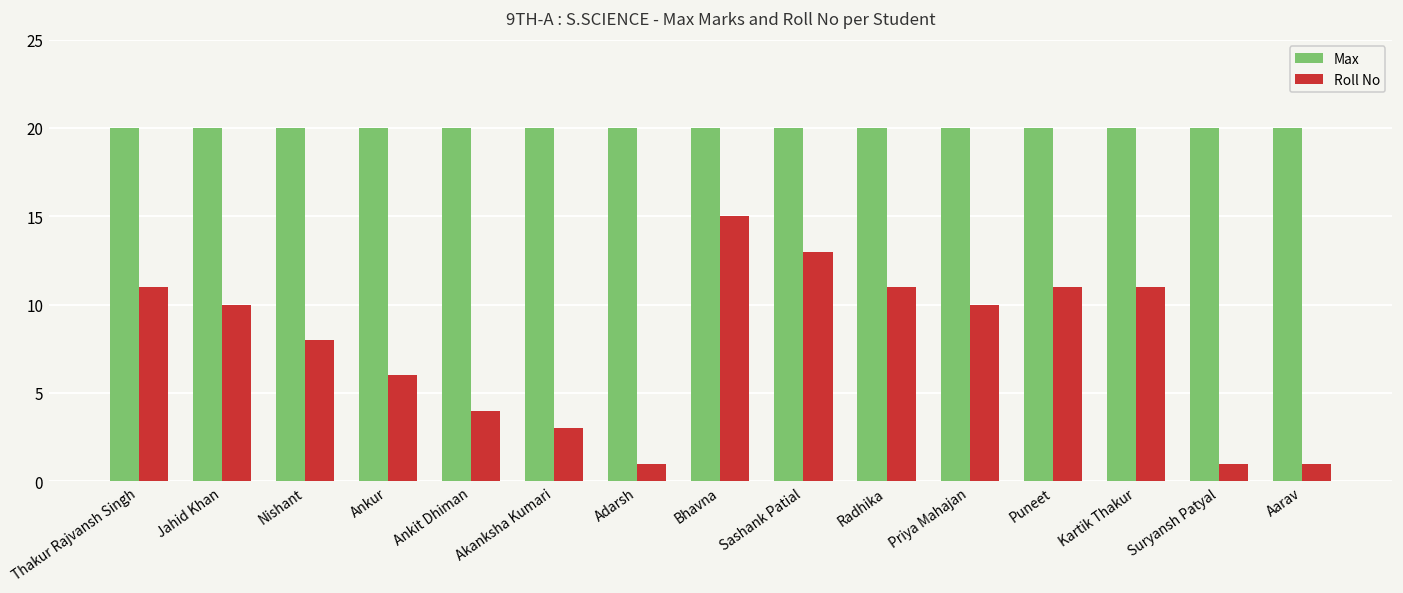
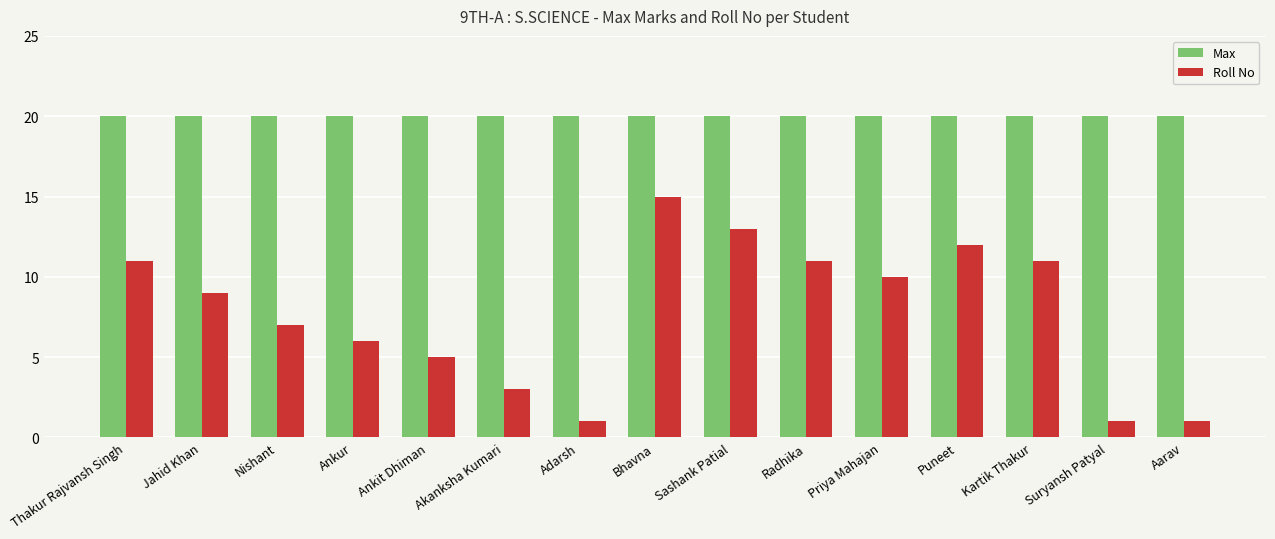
Roll No, Jahid Khan: 10 -> 9
Roll No, Nishant: 8 -> 7
Roll No, Ankit Dhiman: 4 -> 5
Roll No, Puneet: 11 -> 12
